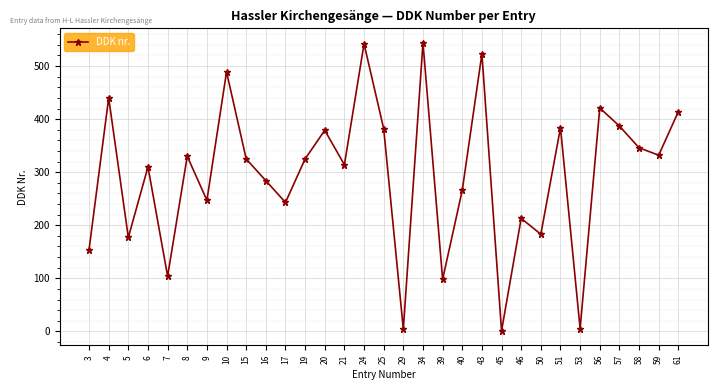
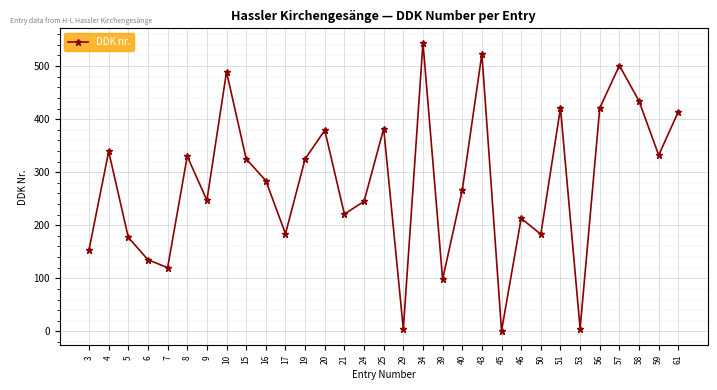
4: 440 -> 340
6: 310 -> 140
7: 100 -> 120
17: 240 -> 180
21: 310 -> 220
24: 540 -> 250
51: 380 -> 420
57: 390 -> 500
58: 350 -> 430
